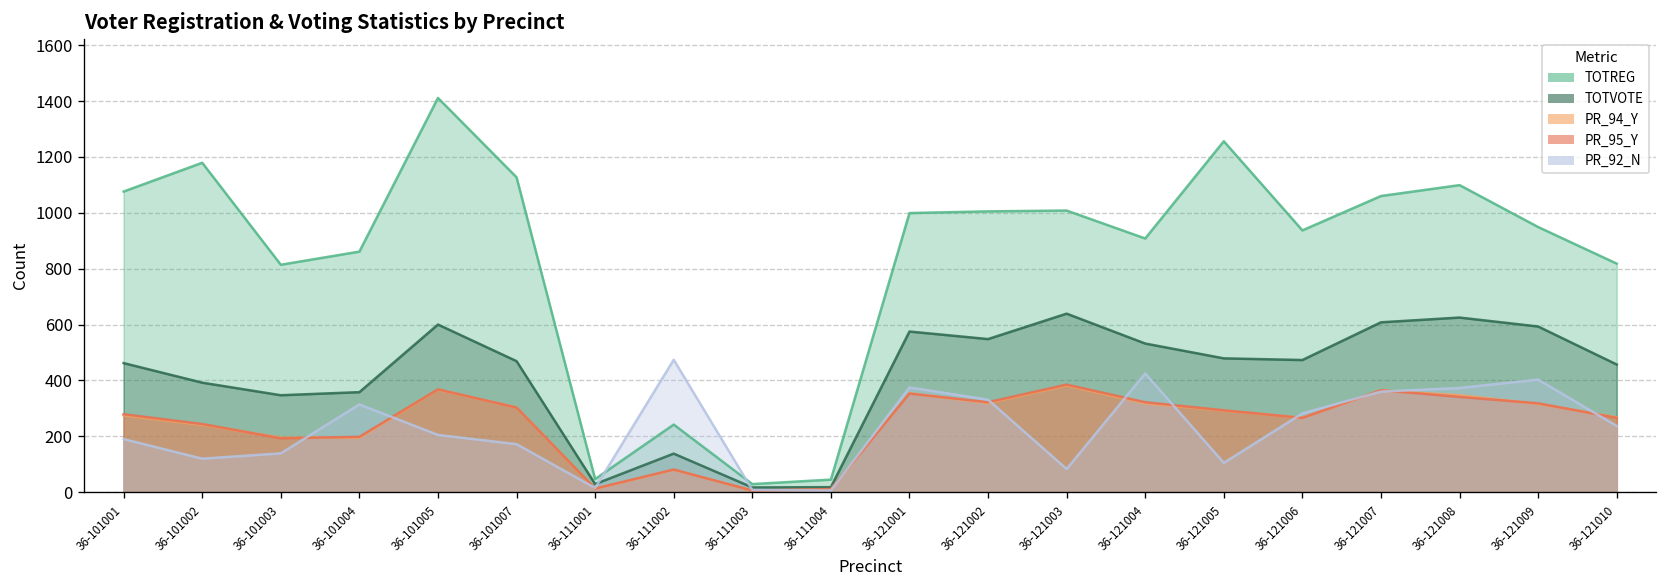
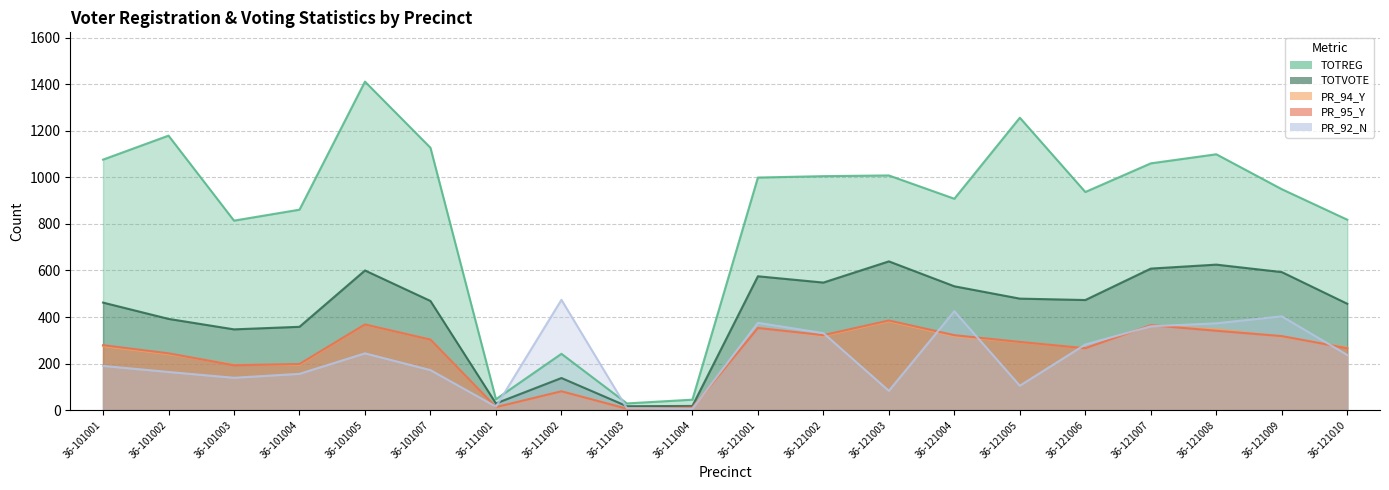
PR_92_N, 36-101002: 120 -> 160
PR_92_N, 36-101004: 310 -> 160
PR_92_N, 36-101005: 210 -> 240
